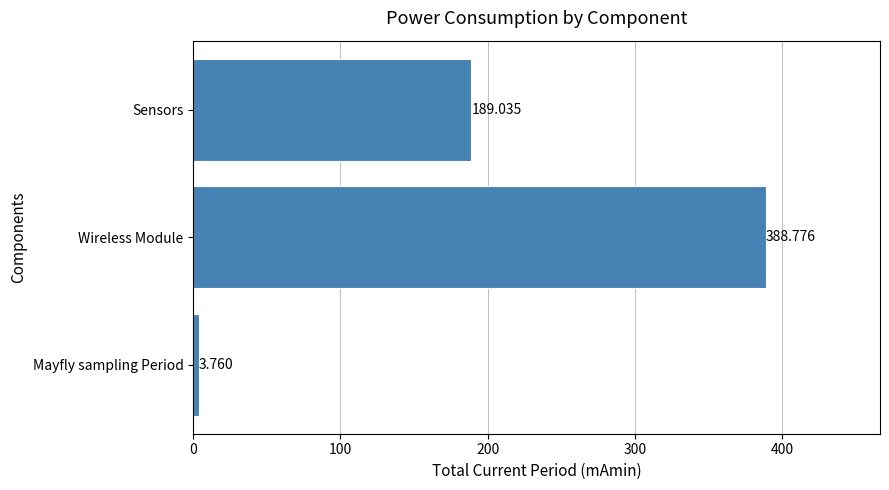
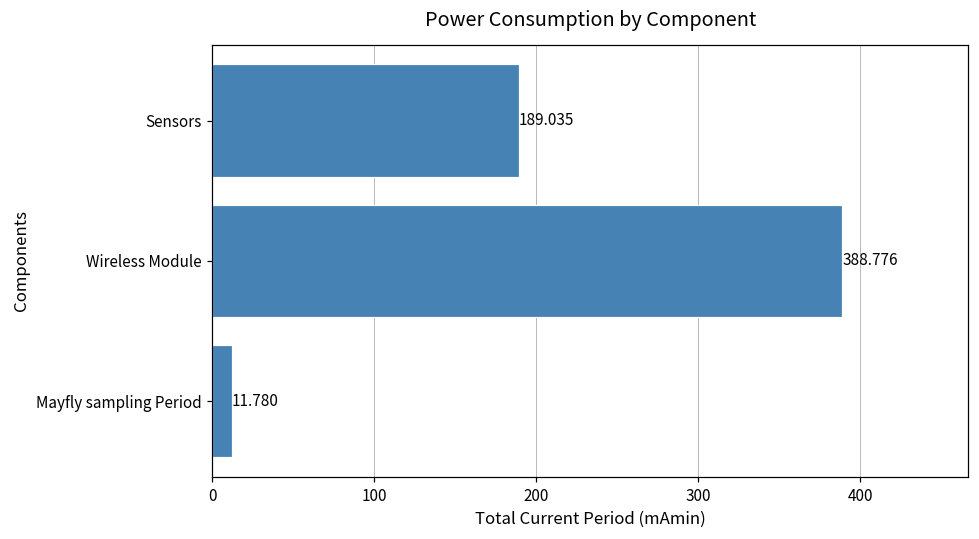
Mayfly sampling Period: 3.760 -> 11.780
